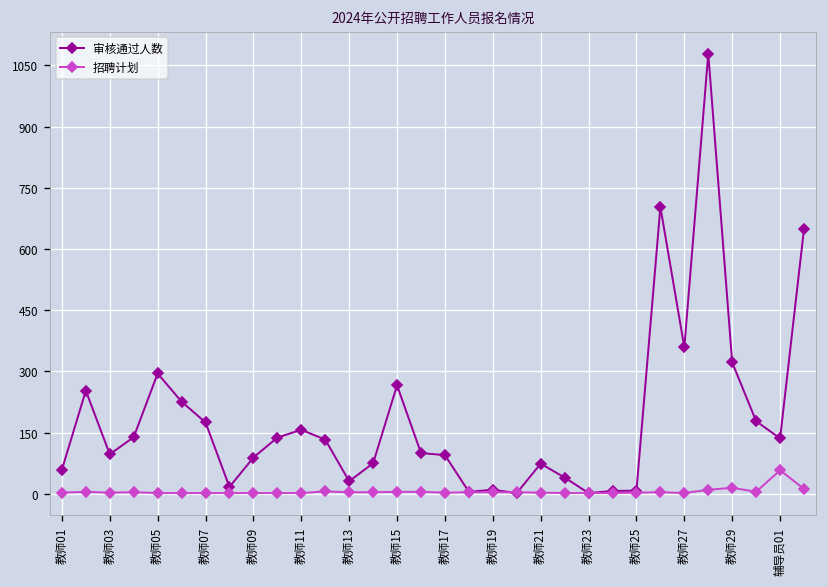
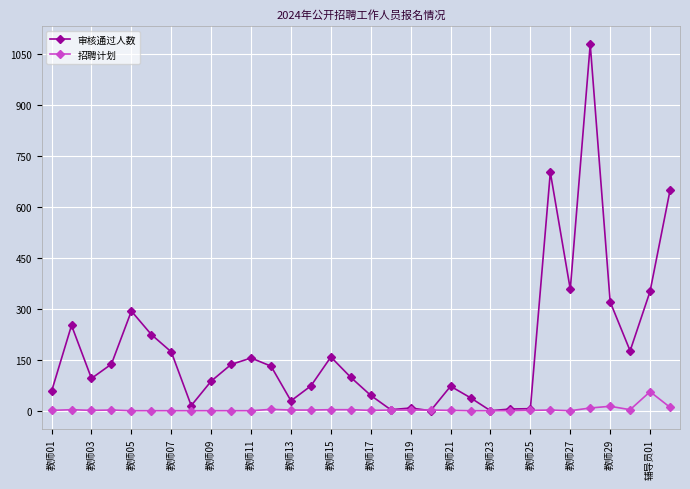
审核通过人数, 教师15: 270 -> 160
审核通过人数, 教师17: 100 -> 50
审核通过人数, 辅导员01: 140 -> 350
